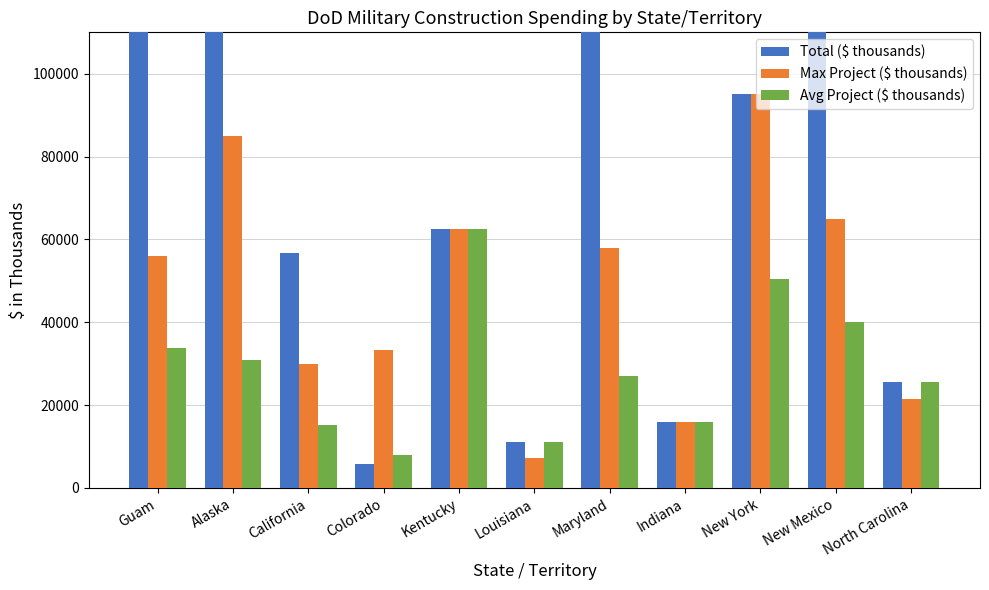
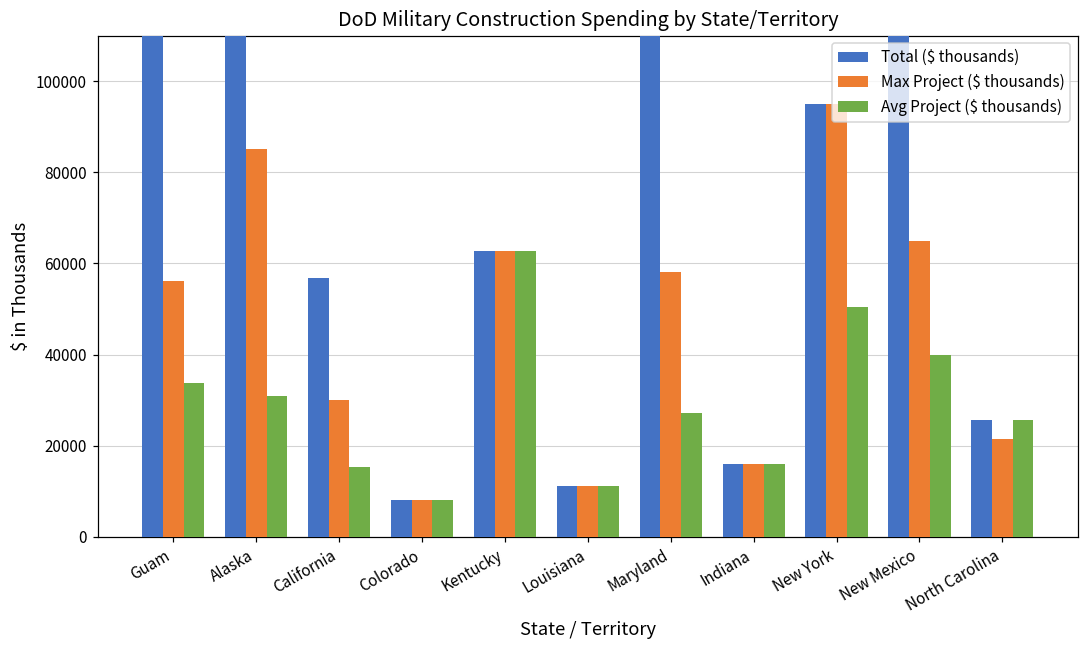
Total ($ thousands), Colorado: 6000 -> 8000
Max Project ($ thousands), Colorado: 33000 -> 8000
Max Project ($ thousands), Louisiana: 7000 -> 11000
